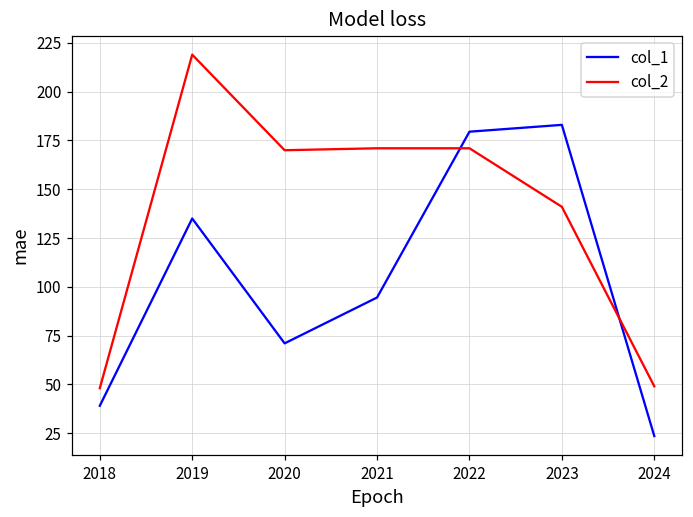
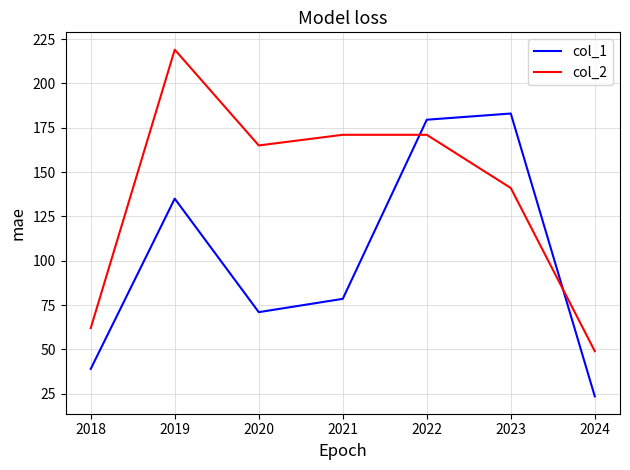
col_2, 2018: 48 -> 62
col_2, 2020: 170 -> 165
col_1, 2021: 95 -> 79
